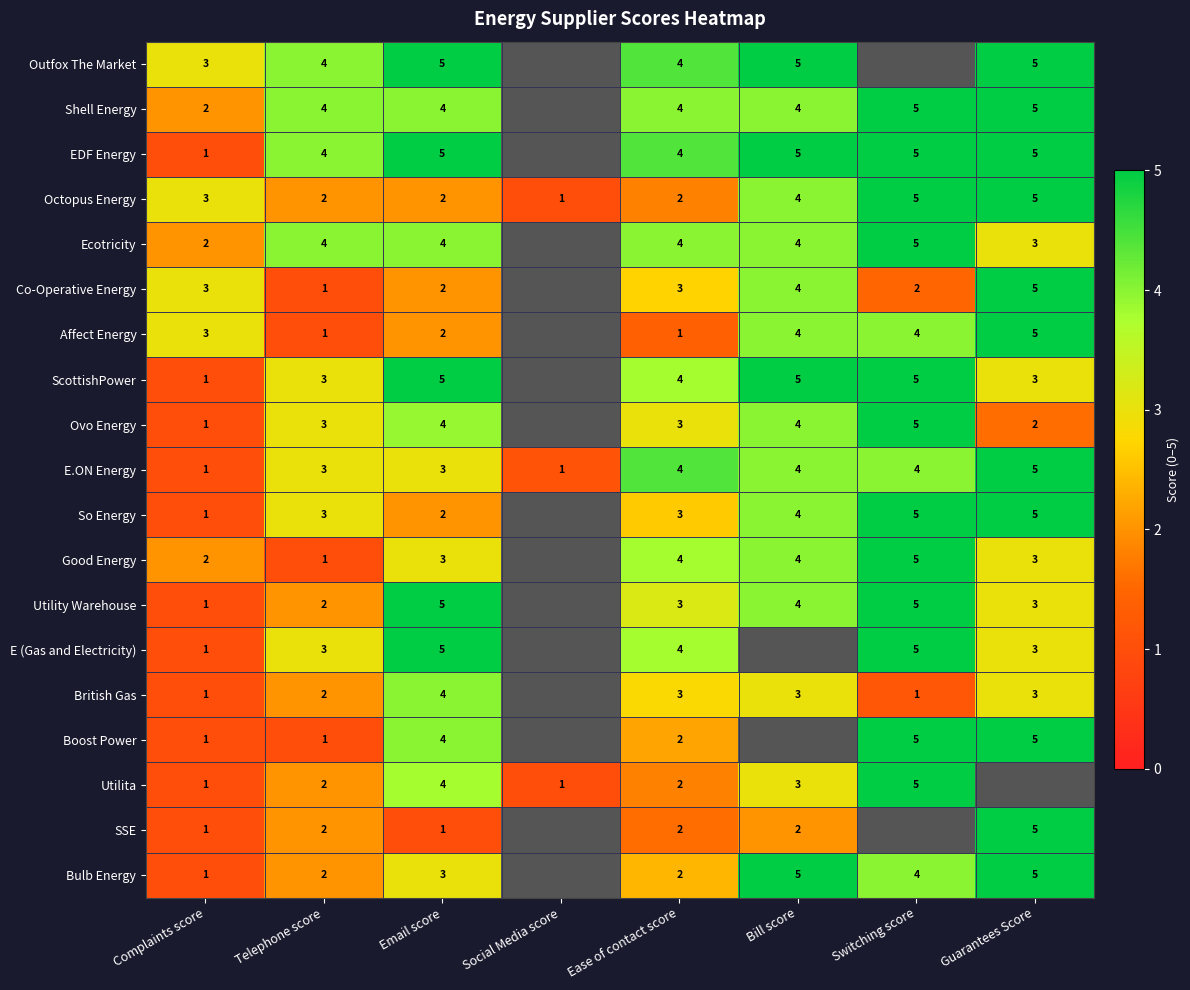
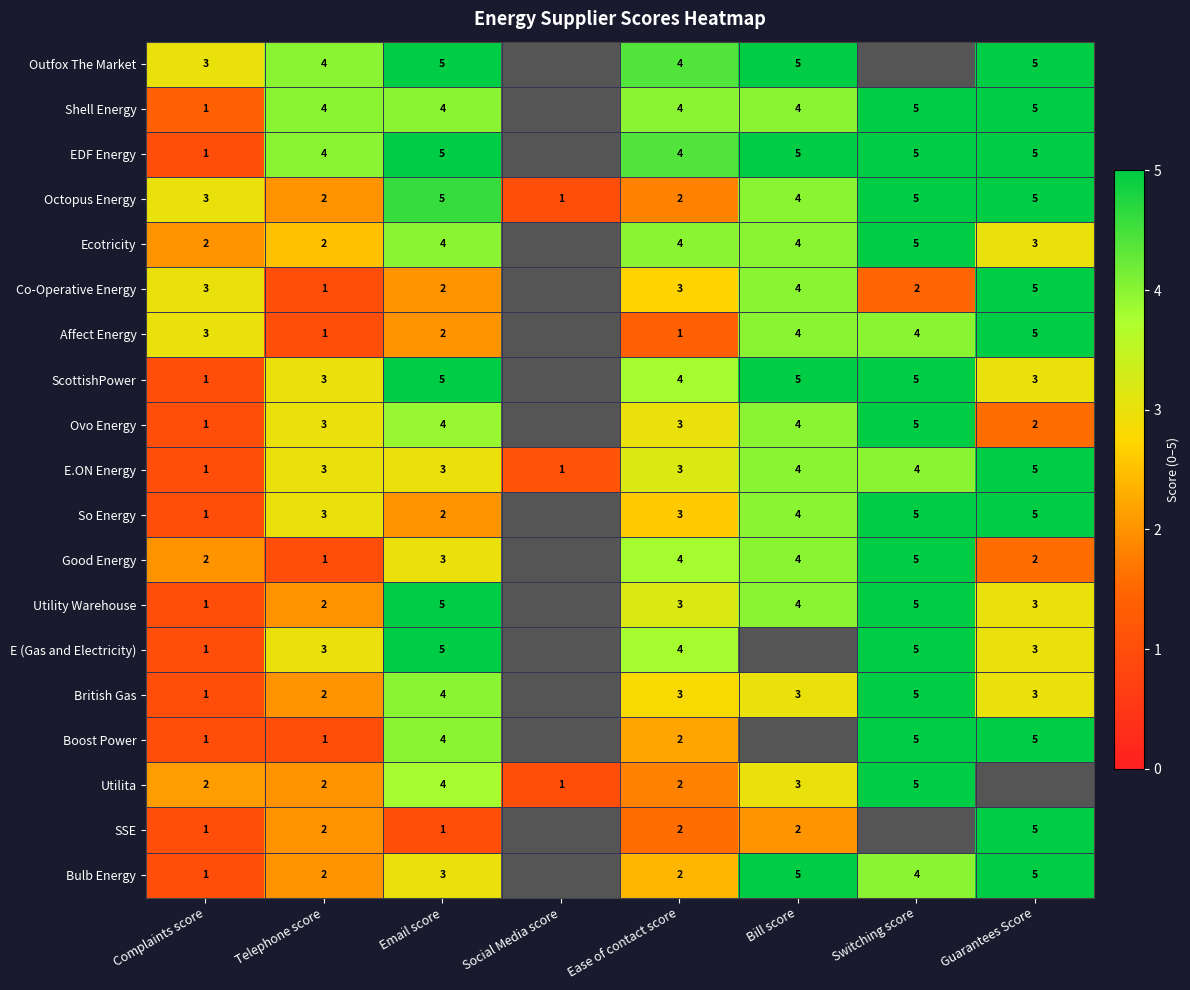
Shell Energy, Complaints score: 2 -> 1
Octopus Energy, Email score: 2 -> 5
Ecotricity, Telephone score: 4 -> 2
E.ON Energy, Ease of contact score: 4 -> 3
Good Energy, Guarantees Score: 3 -> 2
British Gas, Switching score: 1 -> 5
Utilita, Complaints score: 1 -> 2
